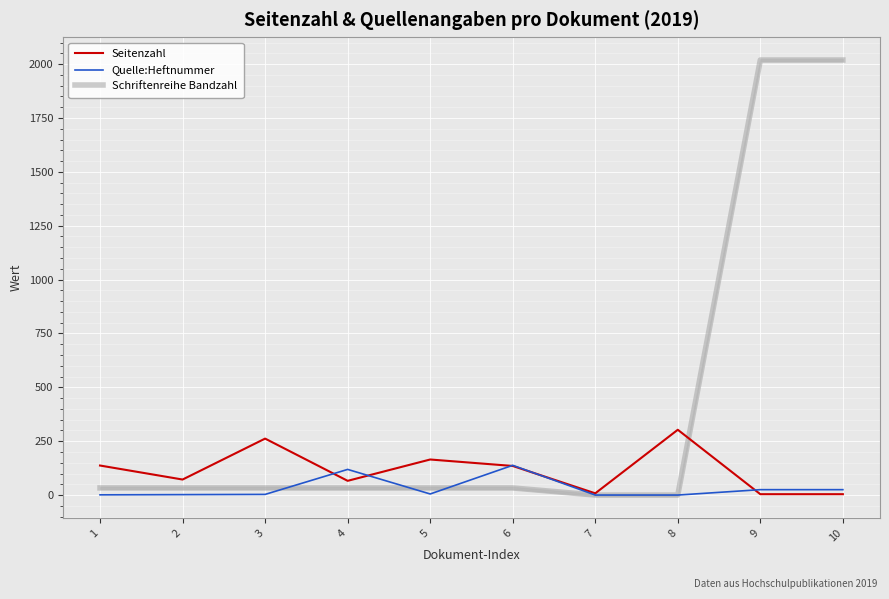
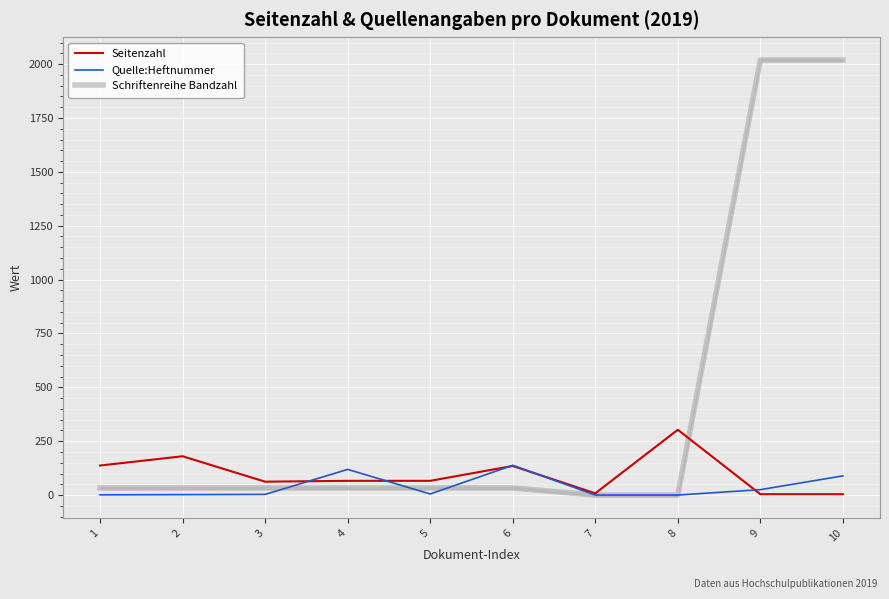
Seitenzahl, 2: 70 -> 180
Seitenzahl, 3: 260 -> 60
Seitenzahl, 5: 170 -> 70
Quelle:Heftnummer, 10: 30 -> 90
